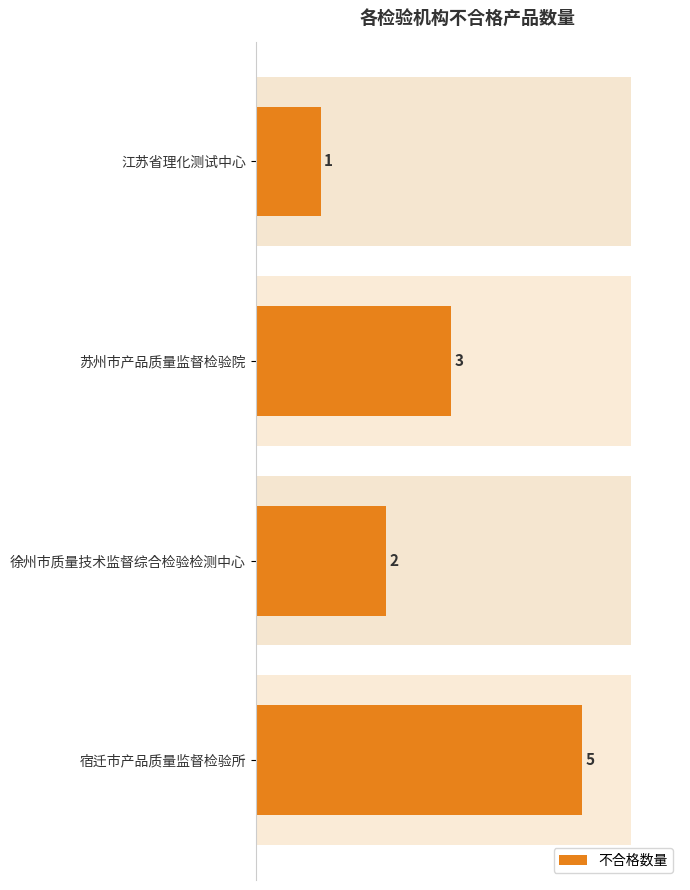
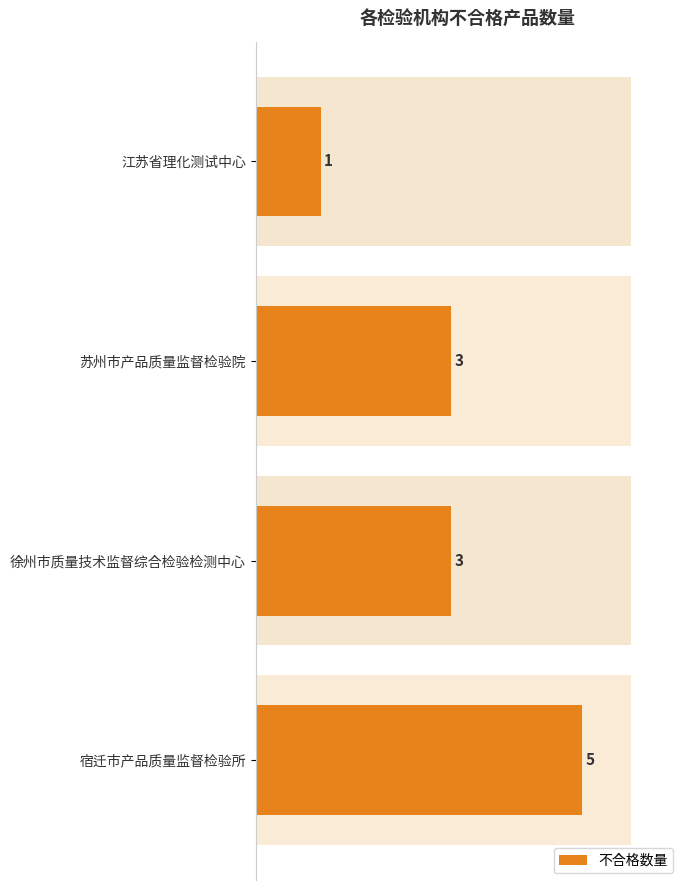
不合格数量, 徐州市质量技术监督综合检验检测中心: 2 -> 3
